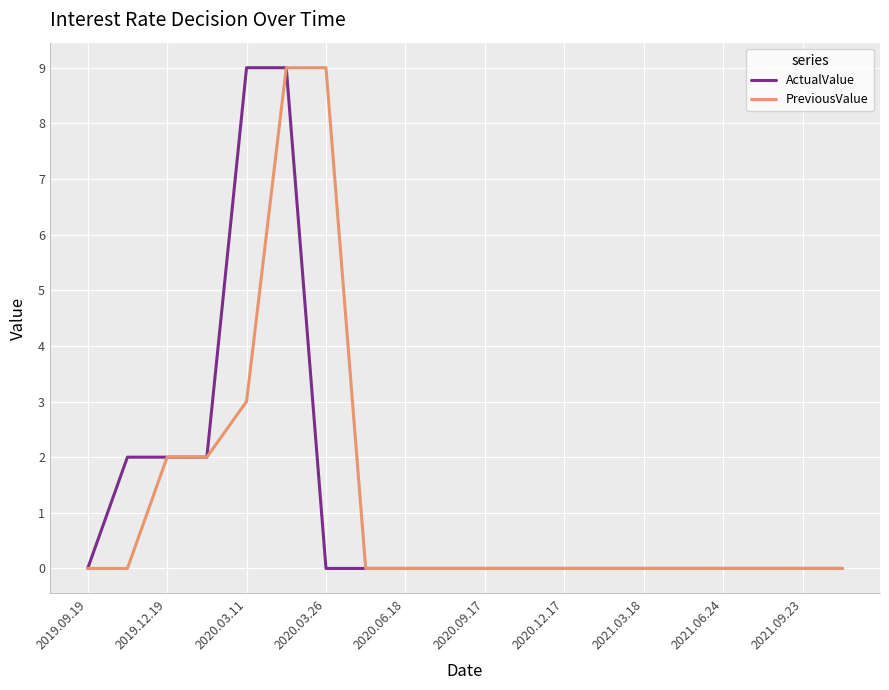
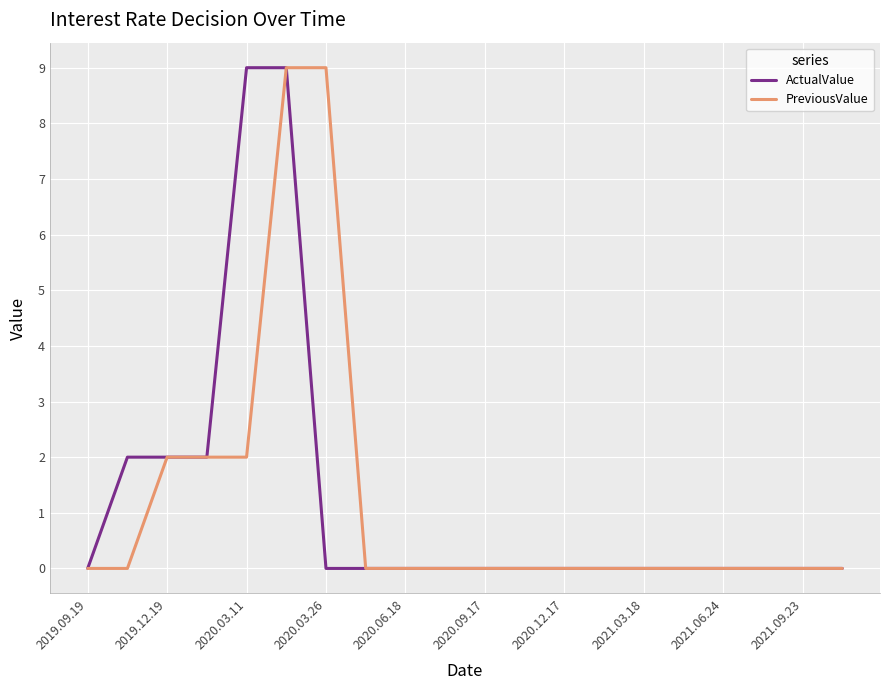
PreviousValue, 2020.03.11: 3 -> 2
